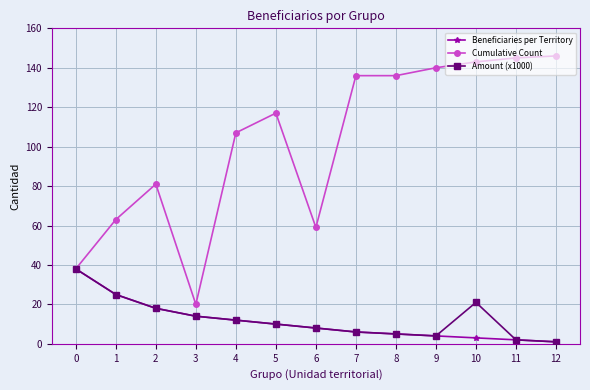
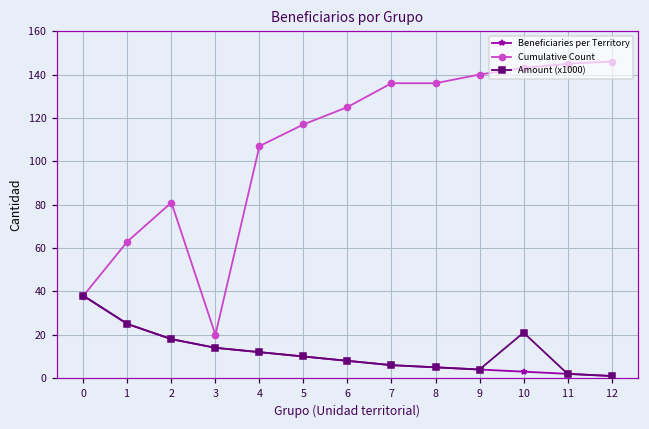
Cumulative Count, 6: 59 -> 125
